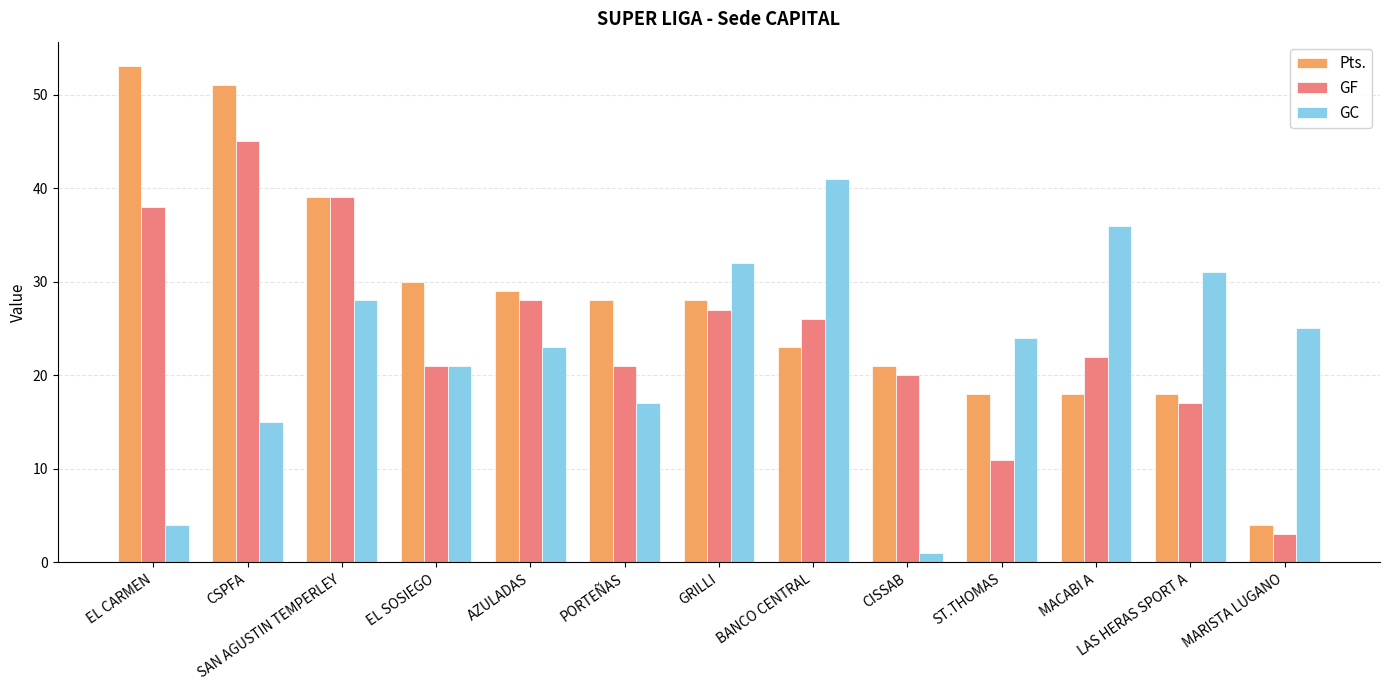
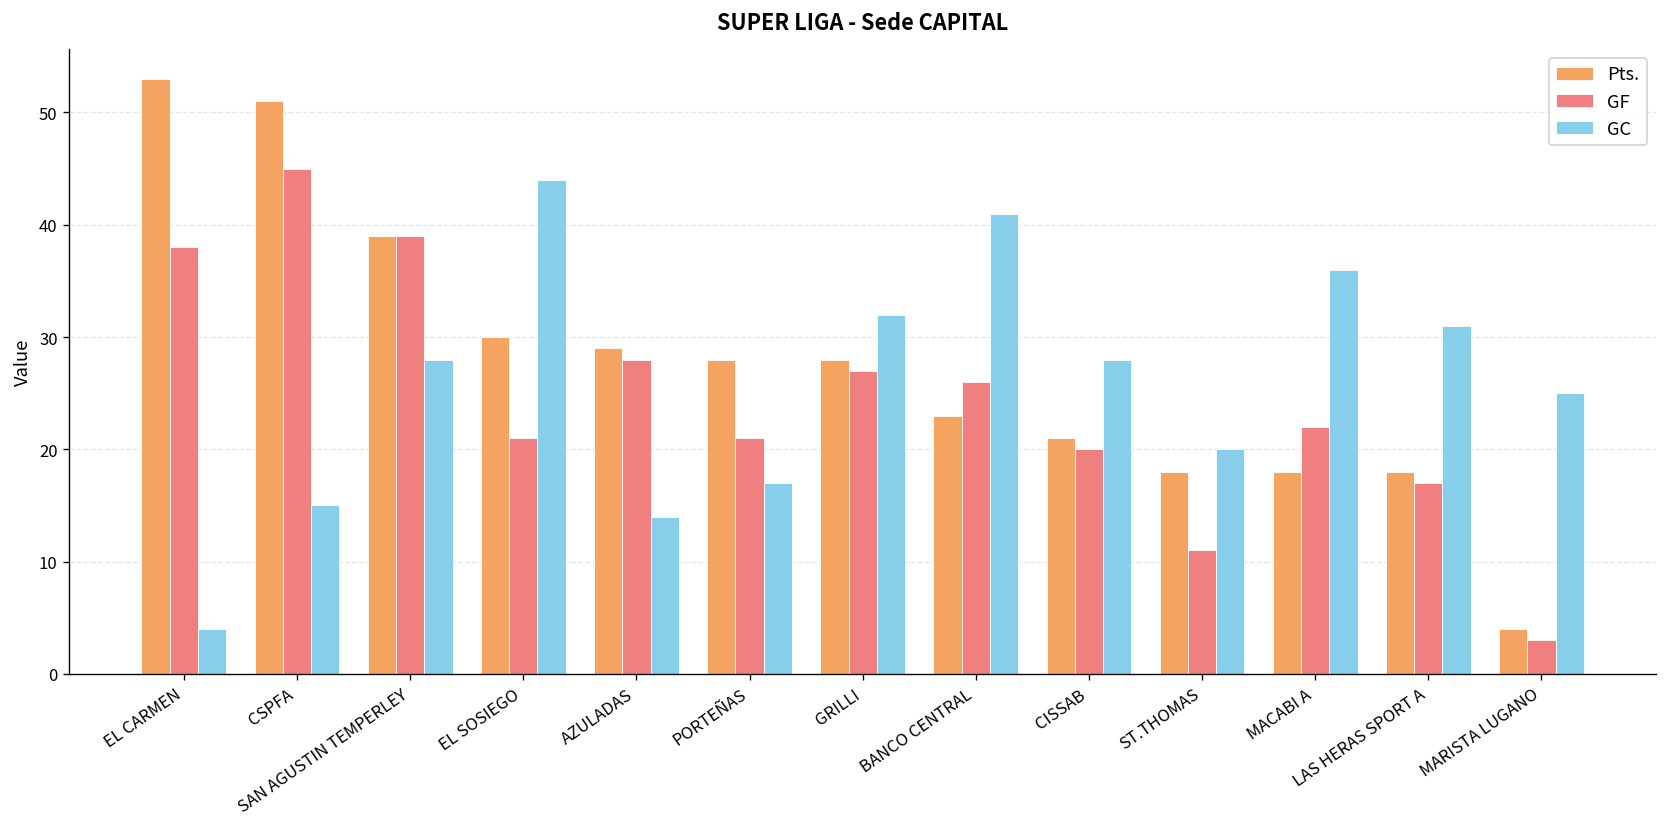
GC, EL SOSIEGO: 21 -> 44
GC, AZULADAS: 23 -> 14
GC, CISSAB: 1 -> 28
GC, ST.THOMAS: 24 -> 20
